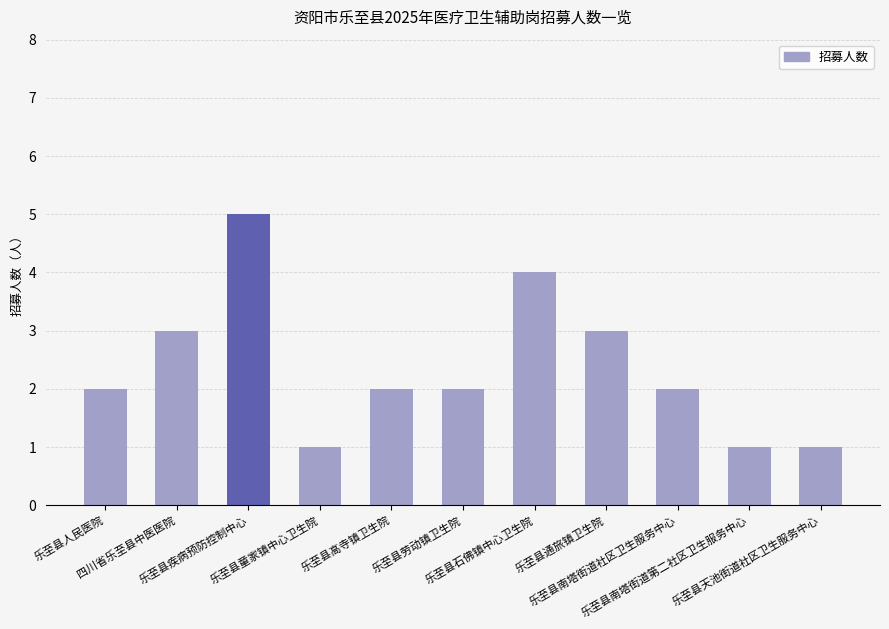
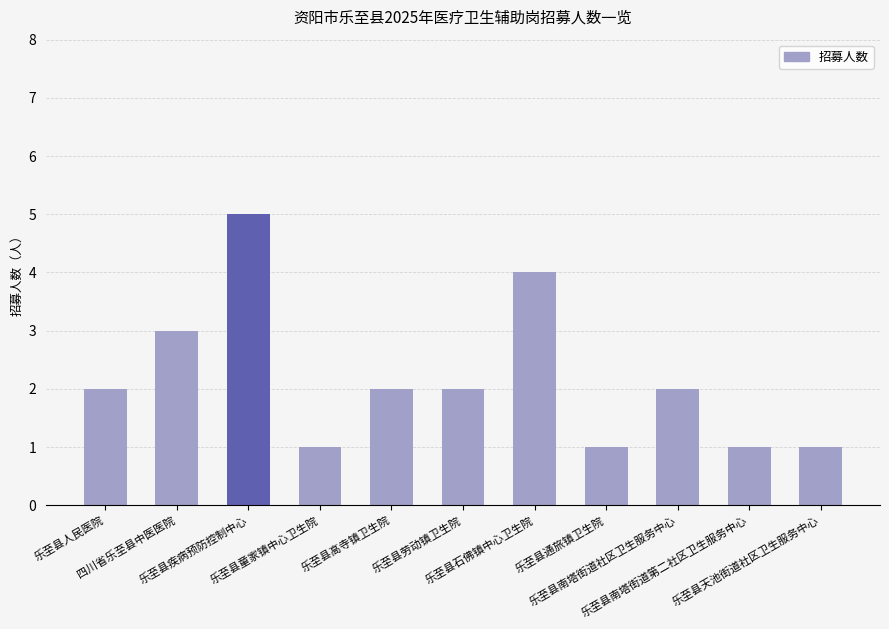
乐至县通旅镇卫生院: 3 -> 1
